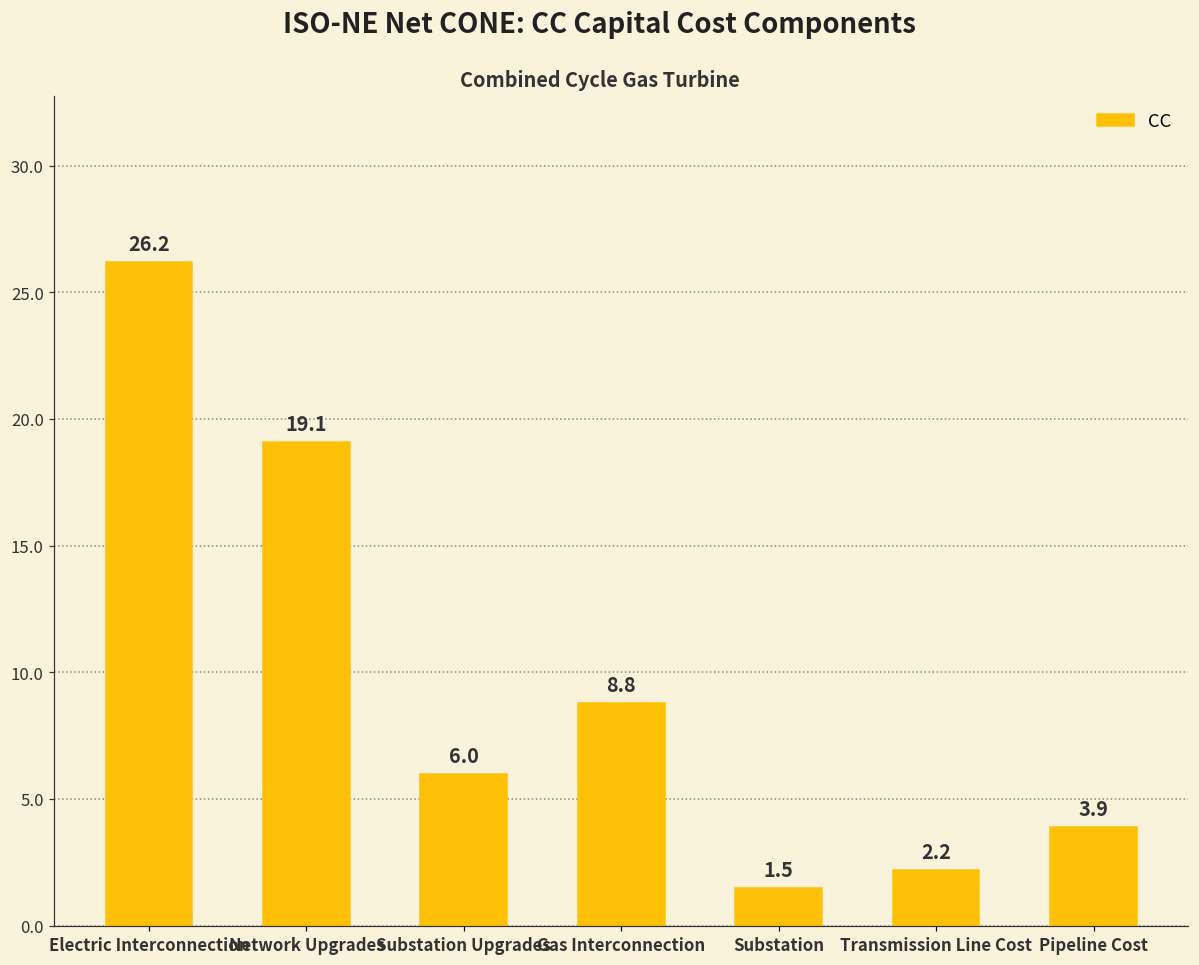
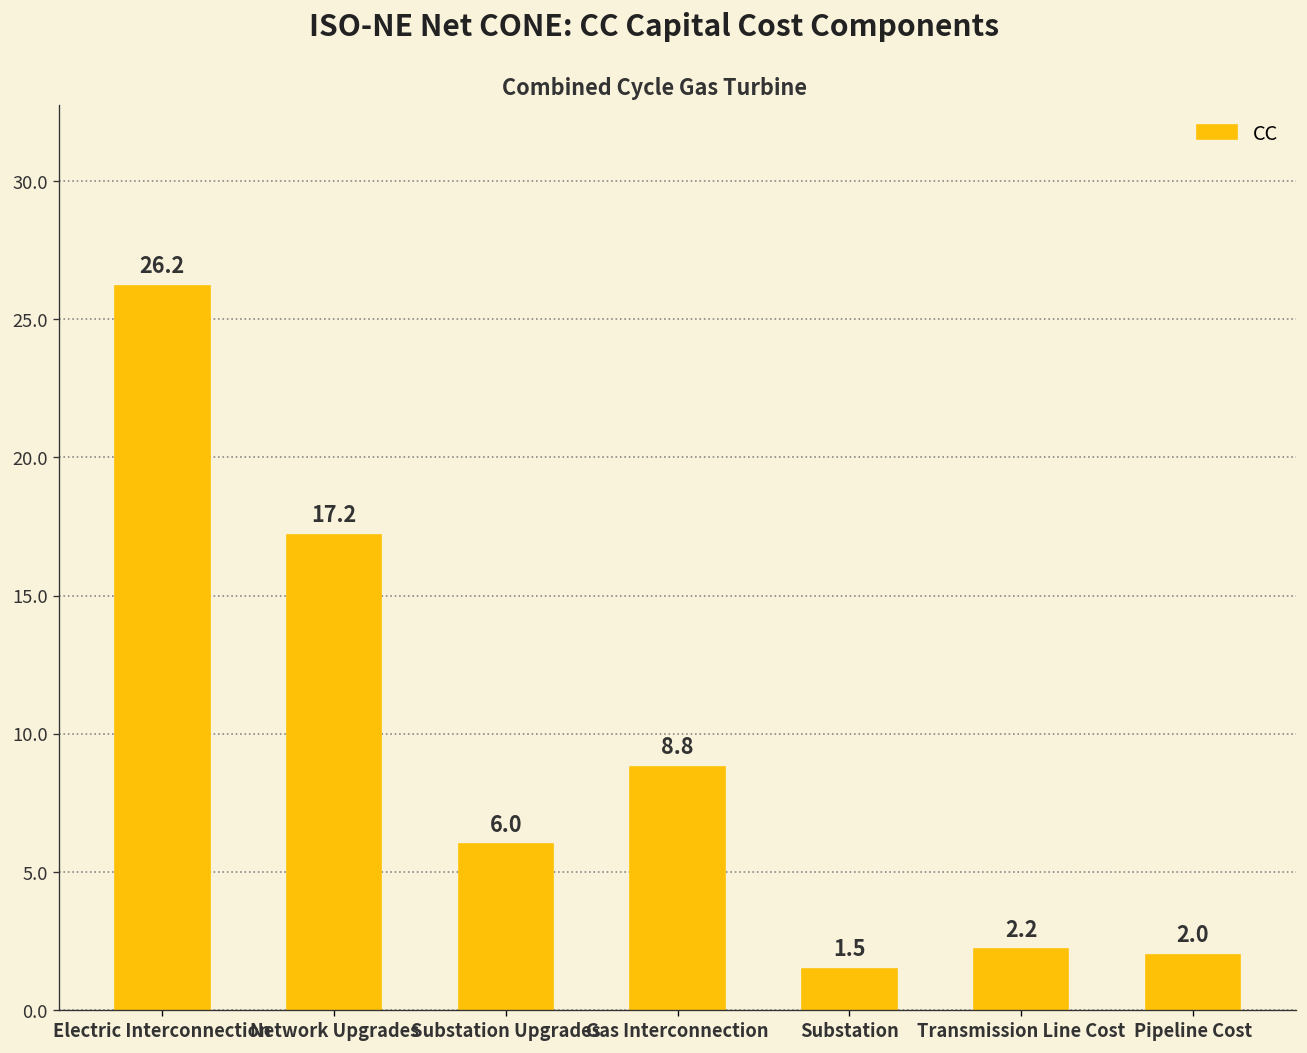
Network Upgrades: 19.1 -> 17.2
Pipeline Cost: 3.9 -> 2.0
